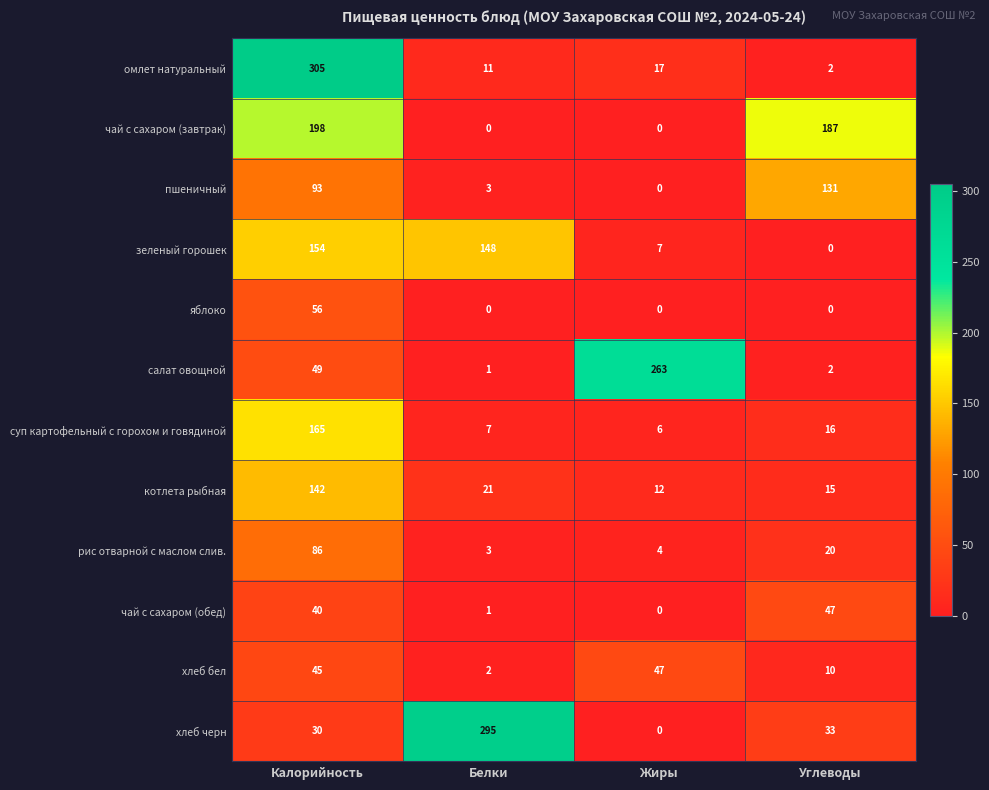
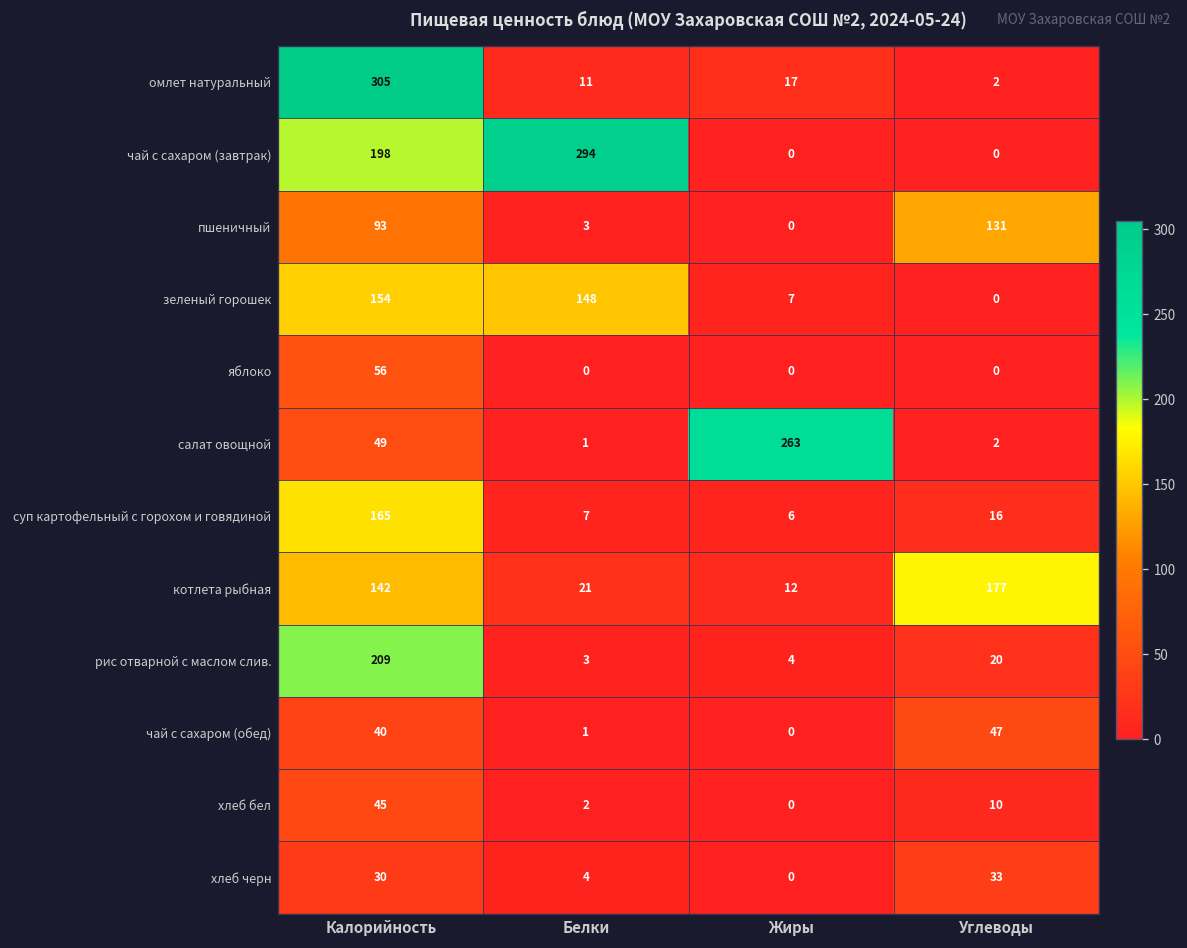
чай с сахаром (завтрак), Белки: 0 -> 294
чай с сахаром (завтрак), Углеводы: 187 -> 0
котлета рыбная, Углеводы: 15 -> 177
рис отварной с маслом слив., Калорийность: 86 -> 209
хлеб бел, Жиры: 47 -> 0
хлеб черн, Белки: 295 -> 4
